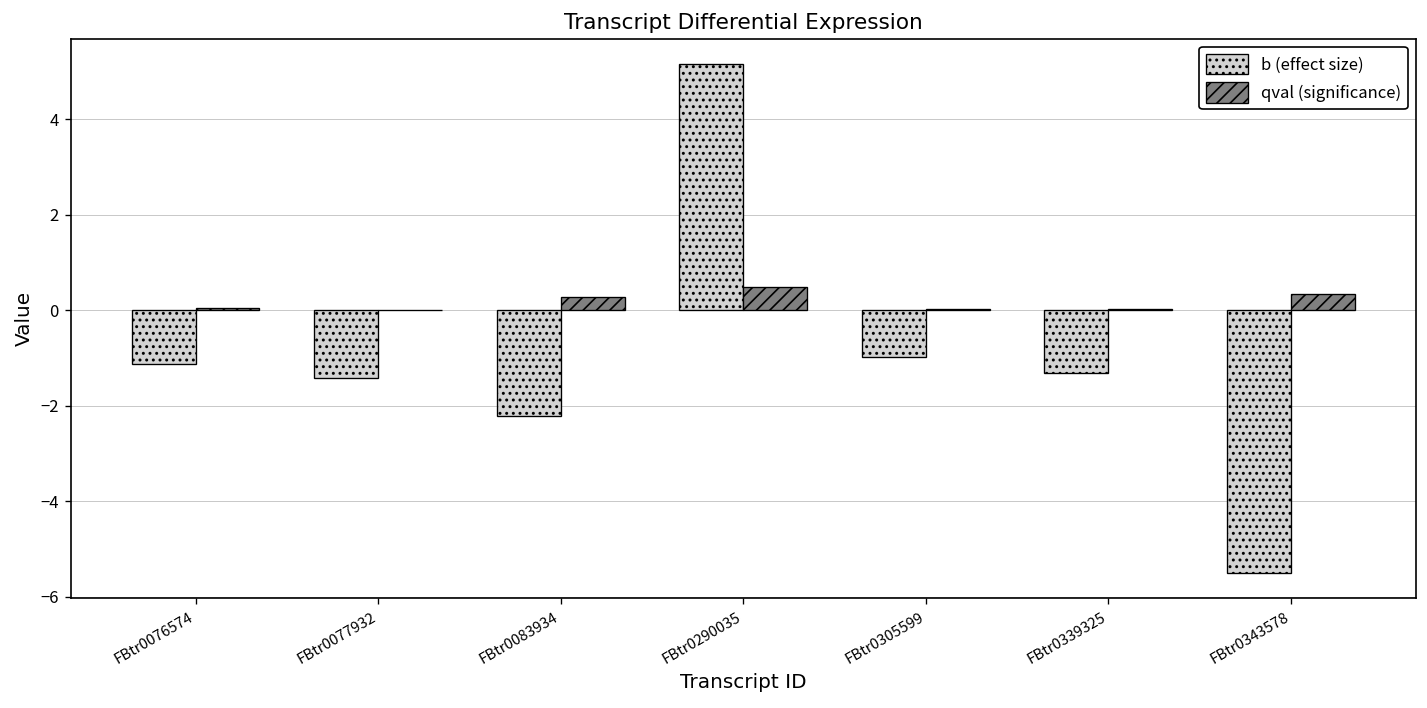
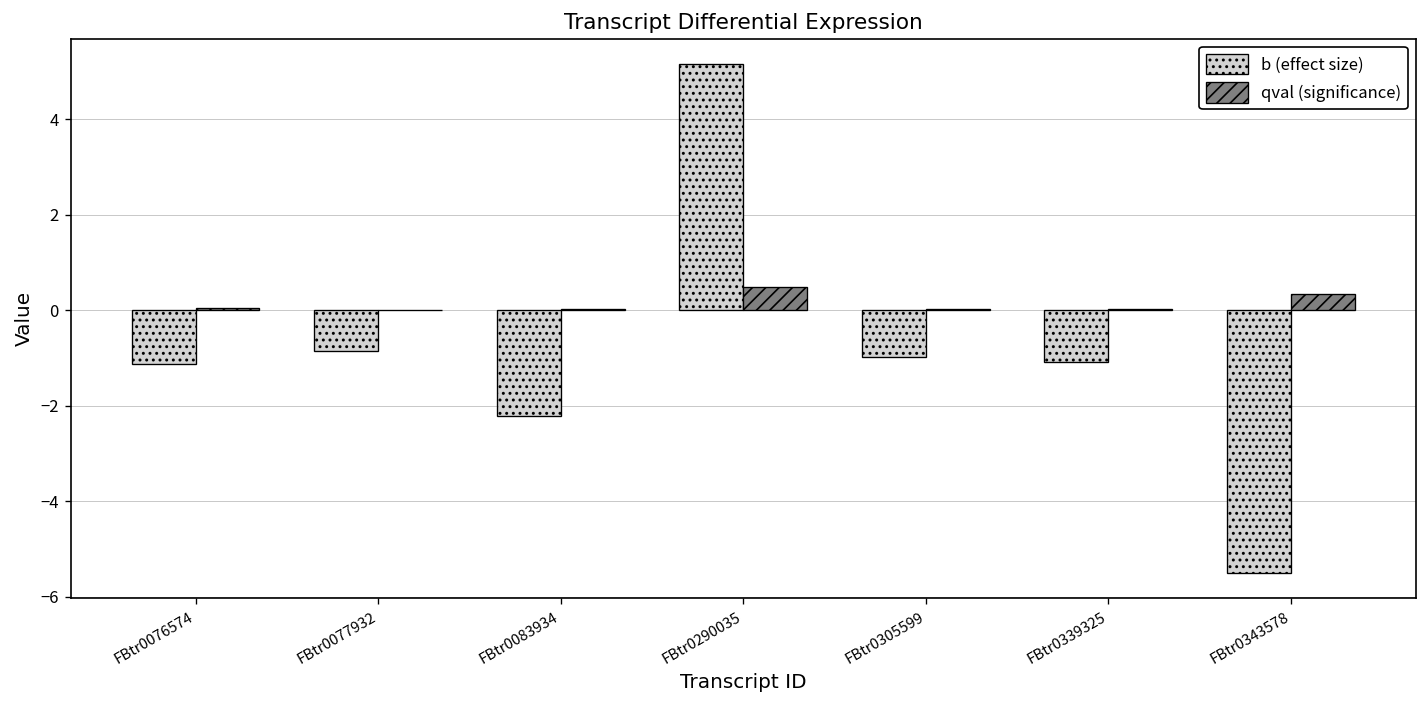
b (effect size), FBtr0077932: -1.4 -> -0.9
qval (significance), FBtr0083934: 0.3 -> 0.0
b (effect size), FBtr0339325: -1.3 -> -1.1
